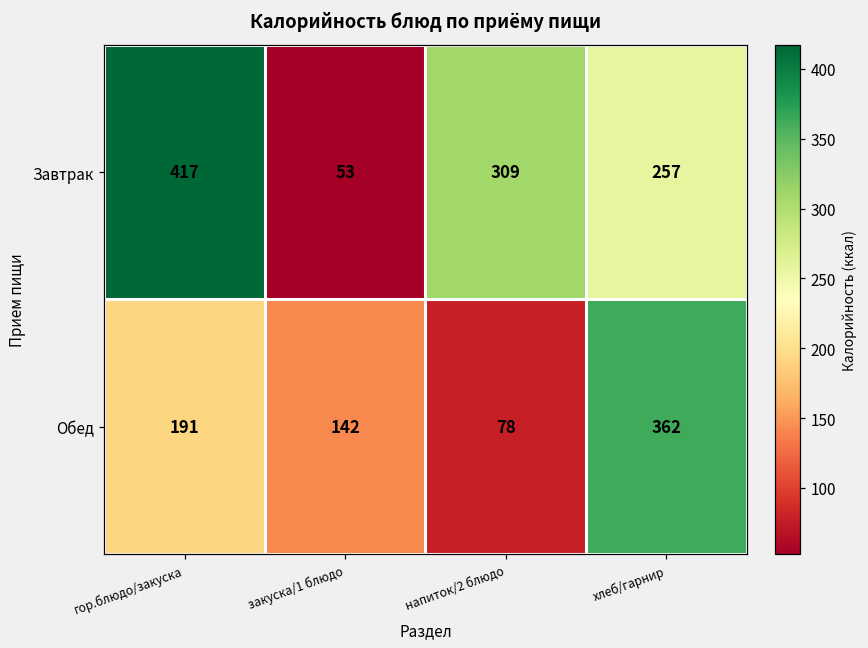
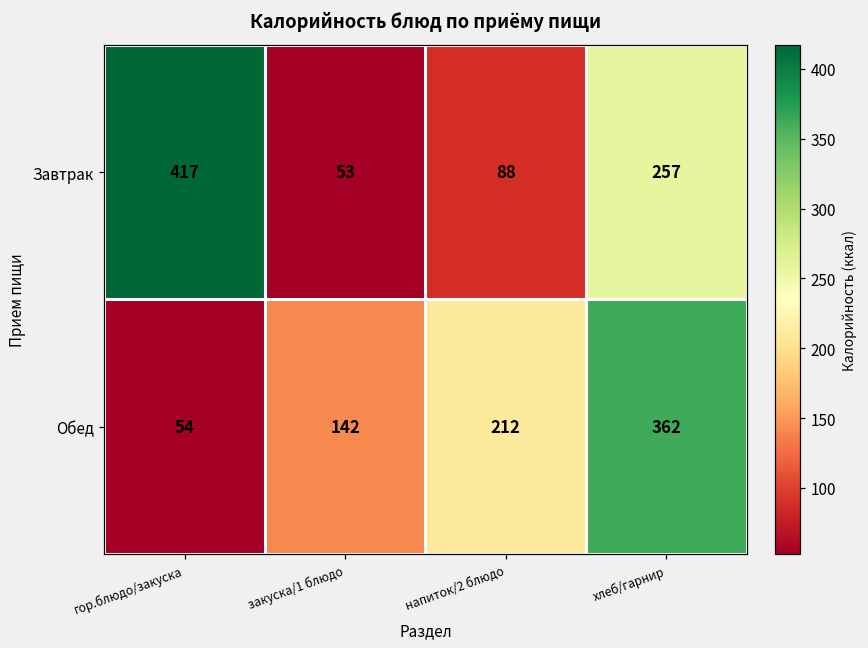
Завтрак, напиток/2 блюдо: 309 -> 88
Обед, гор.блюдо/закуска: 191 -> 54
Обед, напиток/2 блюдо: 78 -> 212
